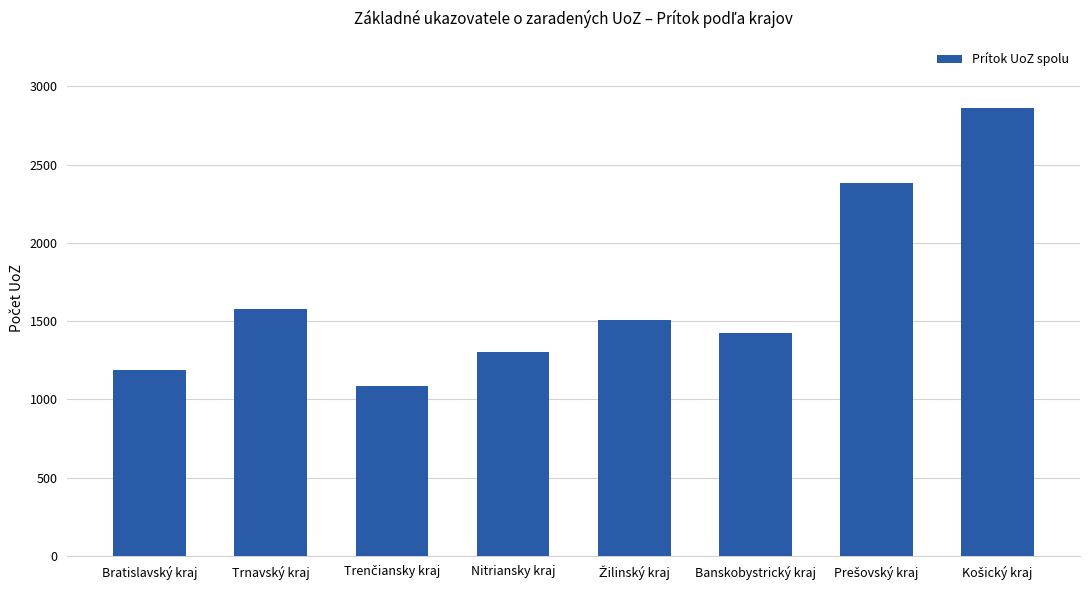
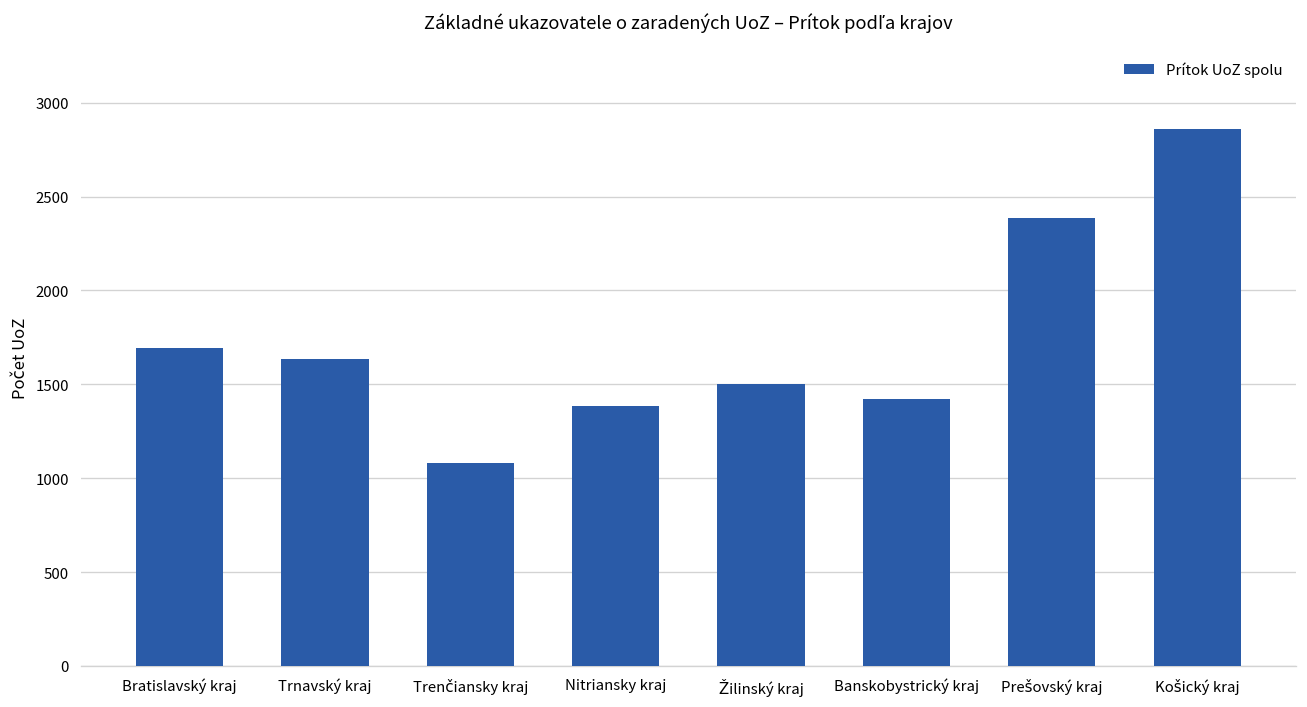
Bratislavský kraj: 1190 -> 1690
Trnavský kraj: 1570 -> 1630
Nitriansky kraj: 1300 -> 1380
